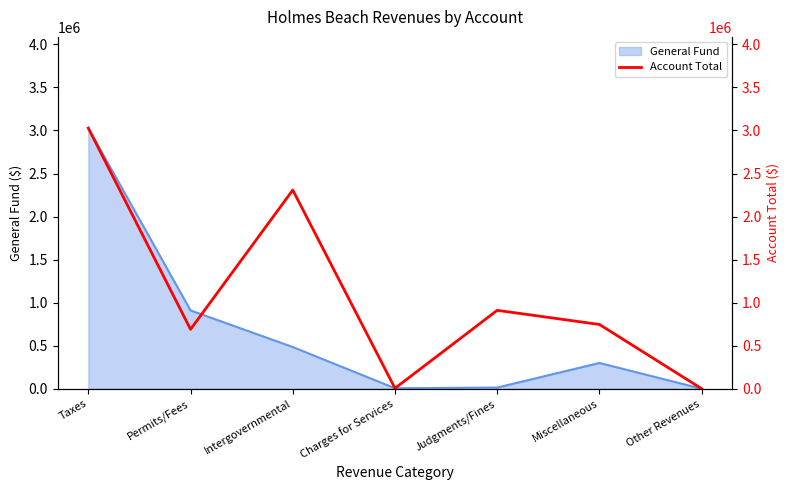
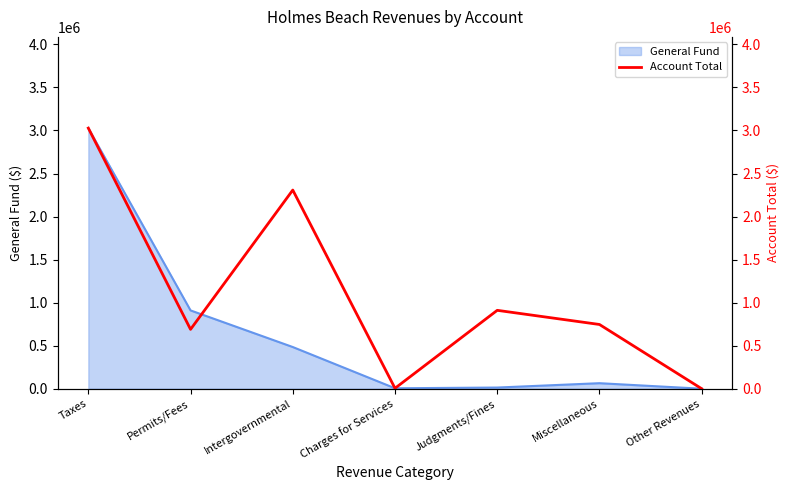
General Fund, Miscellaneous: 300000 -> 100000
